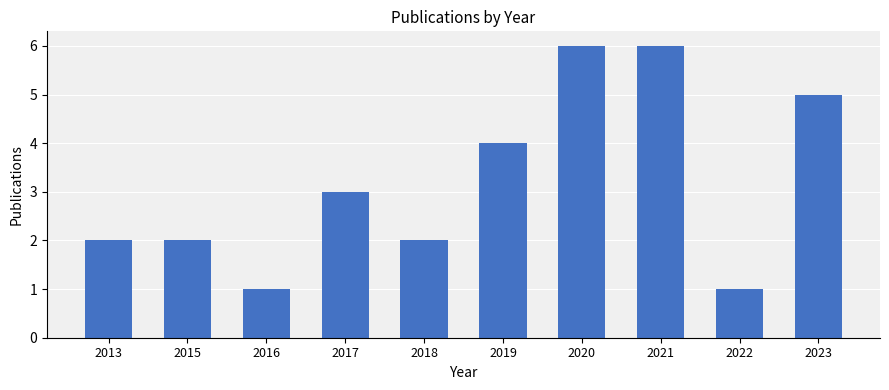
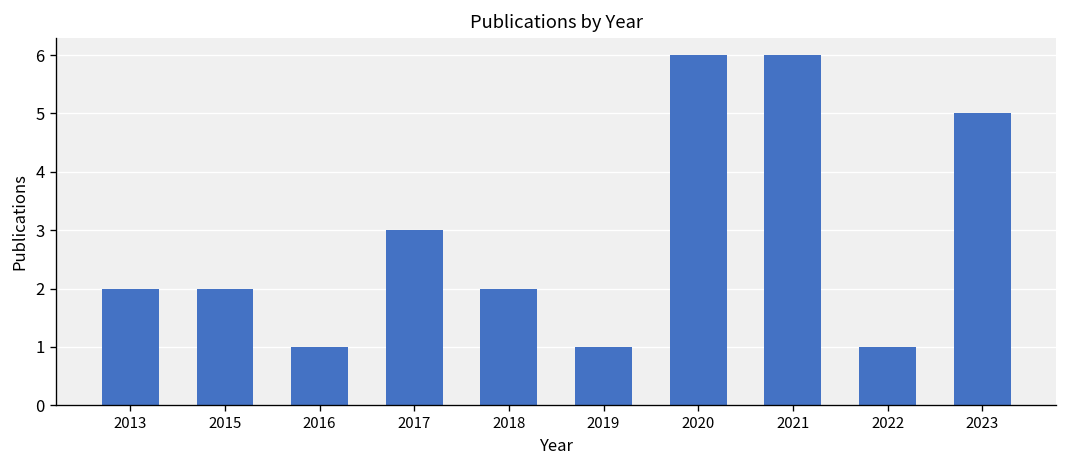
2019: 4 -> 1
